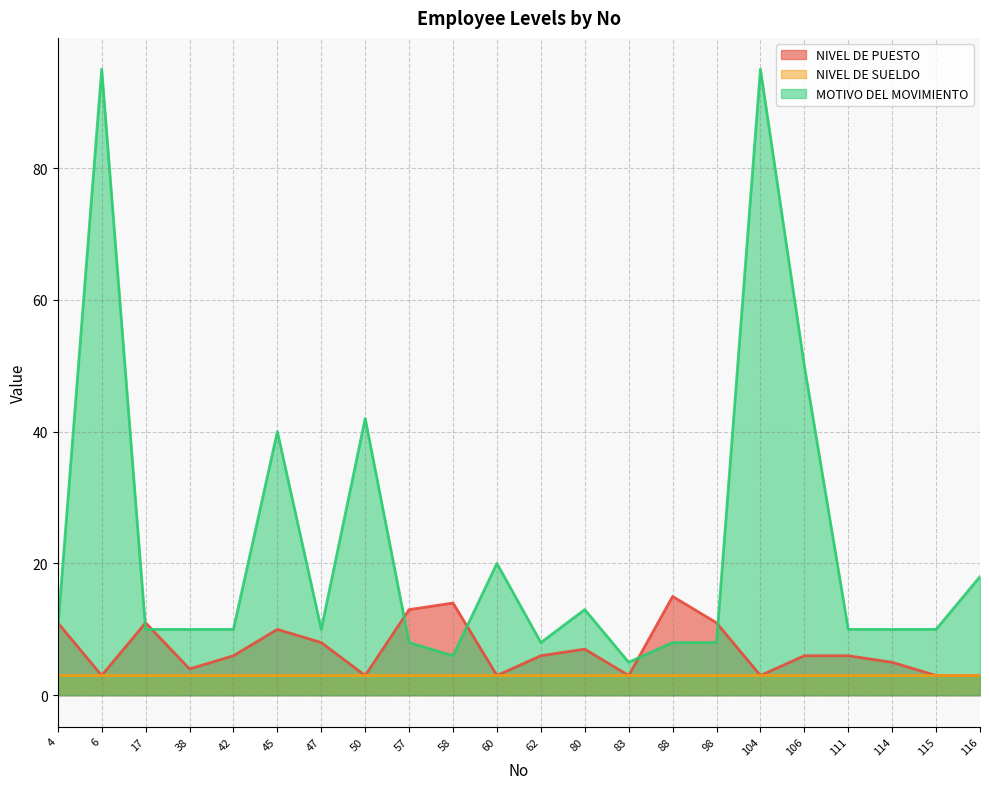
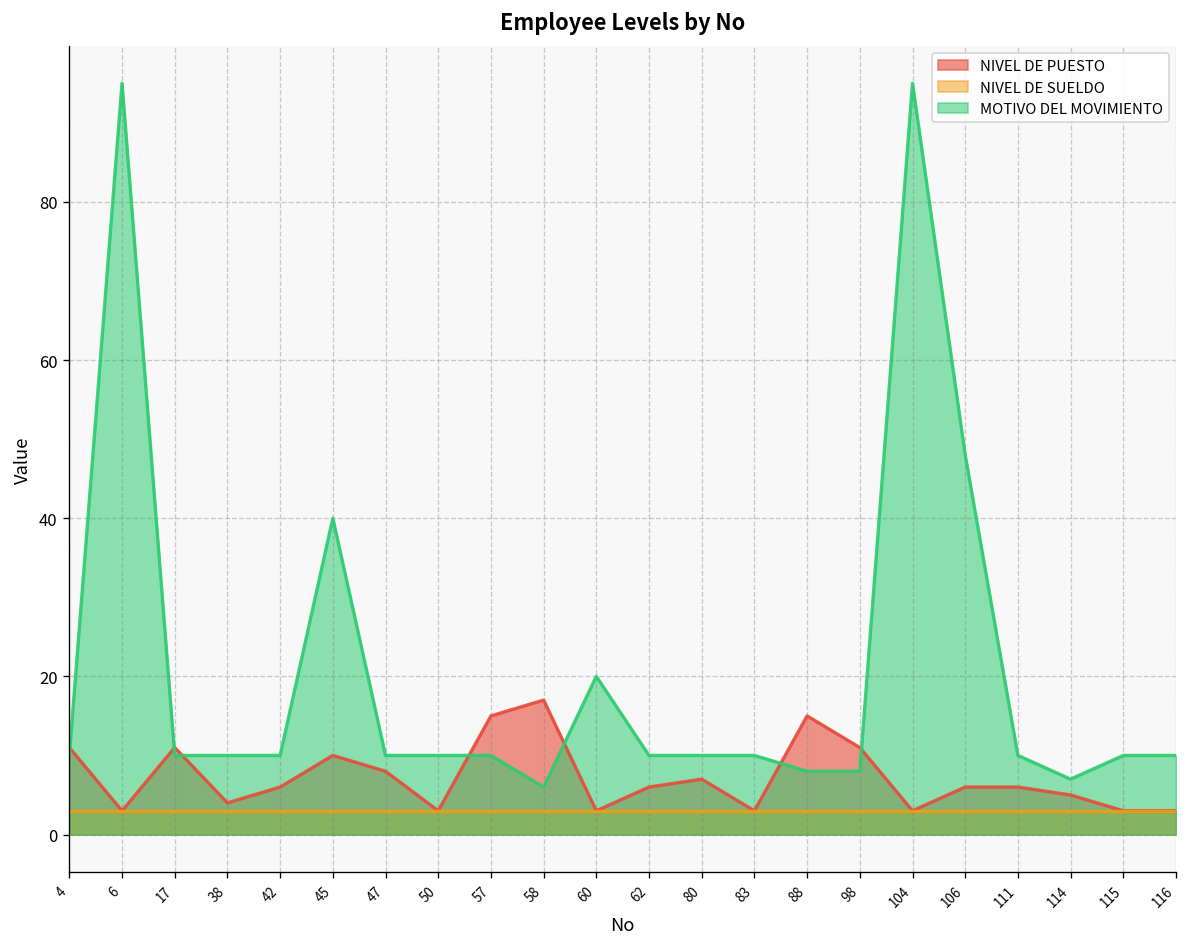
MOTIVO DEL MOVIMIENTO, 50: 42 -> 10
NIVEL DE PUESTO, 57: 13 -> 15
MOTIVO DEL MOVIMIENTO, 57: 8 -> 10
NIVEL DE PUESTO, 58: 14 -> 17
MOTIVO DEL MOVIMIENTO, 62: 8 -> 10
MOTIVO DEL MOVIMIENTO, 80: 13 -> 10
MOTIVO DEL MOVIMIENTO, 83: 5 -> 10
MOTIVO DEL MOVIMIENTO, 106: 50 -> 48
MOTIVO DEL MOVIMIENTO, 114: 10 -> 7
MOTIVO DEL MOVIMIENTO, 116: 18 -> 10
